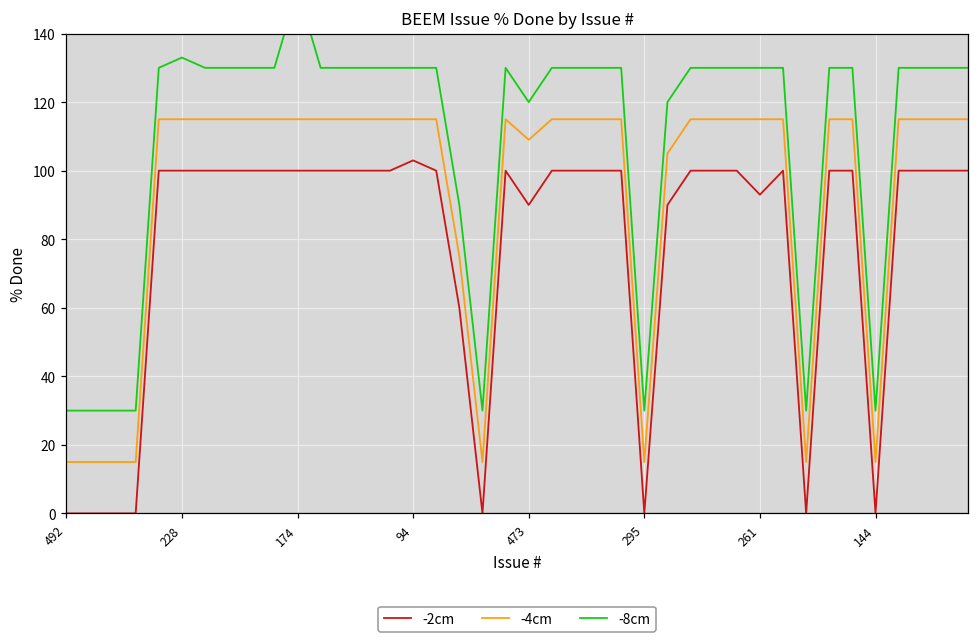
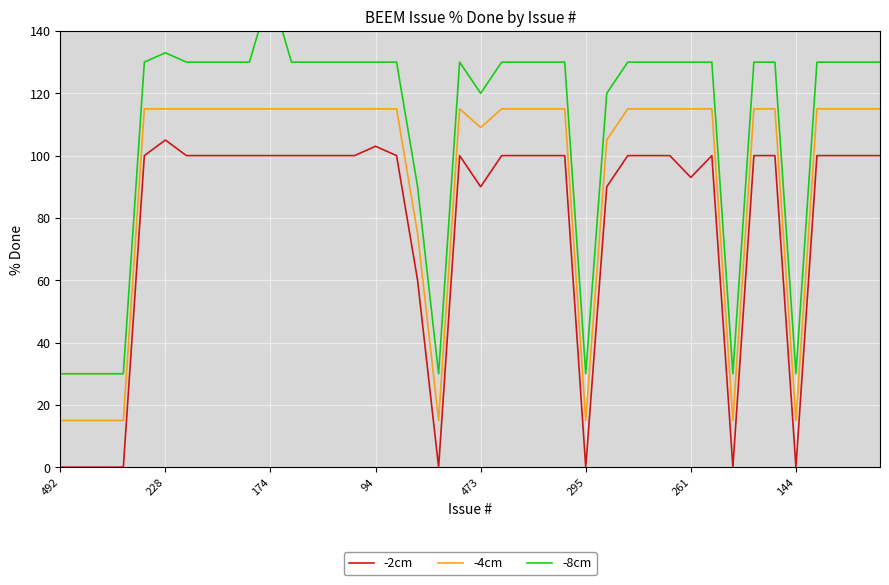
-2cm, 228: 100 -> 105
